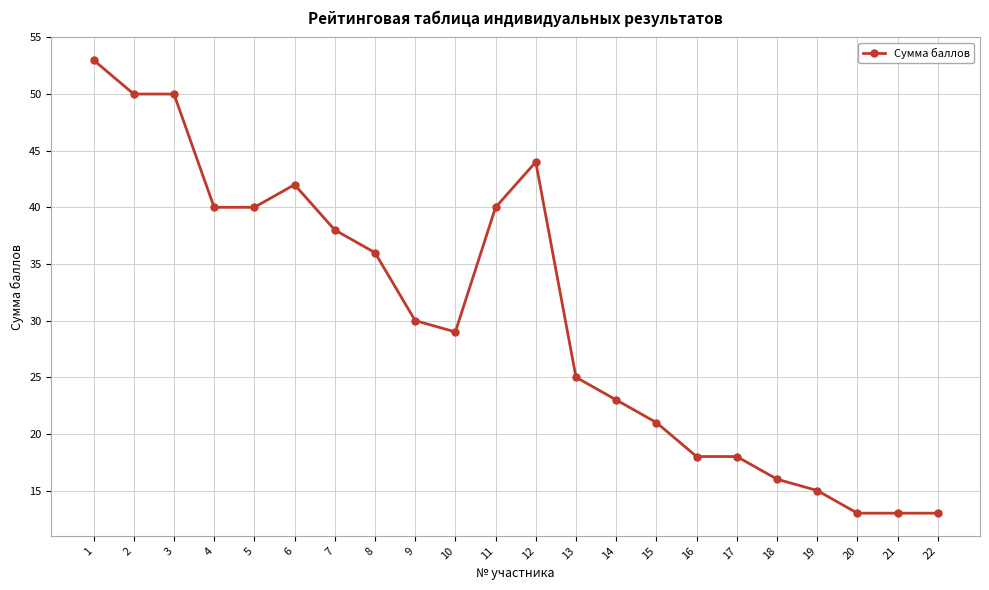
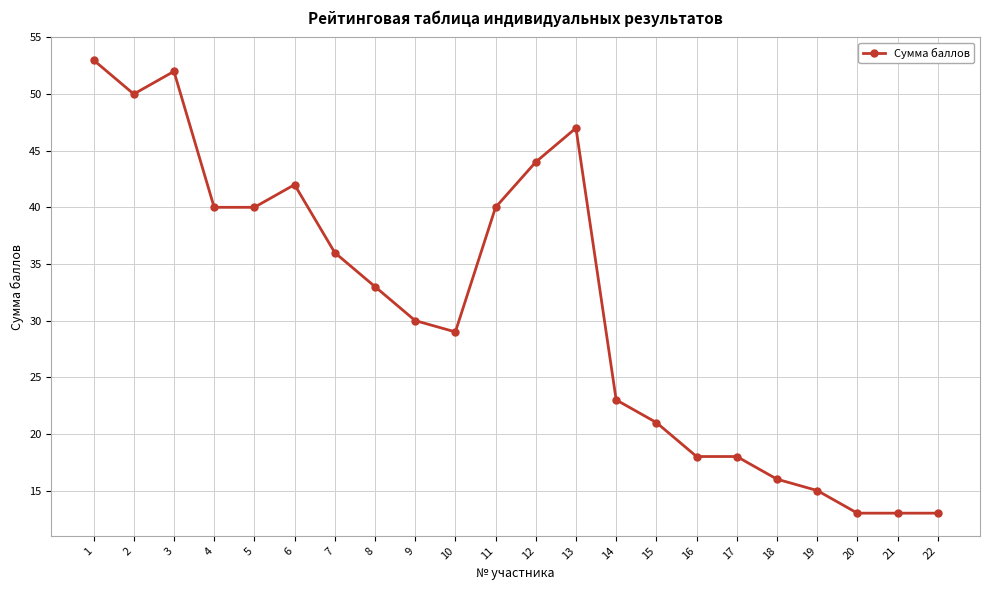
3: 50 -> 52
7: 38 -> 36
8: 36 -> 33
13: 25 -> 47
